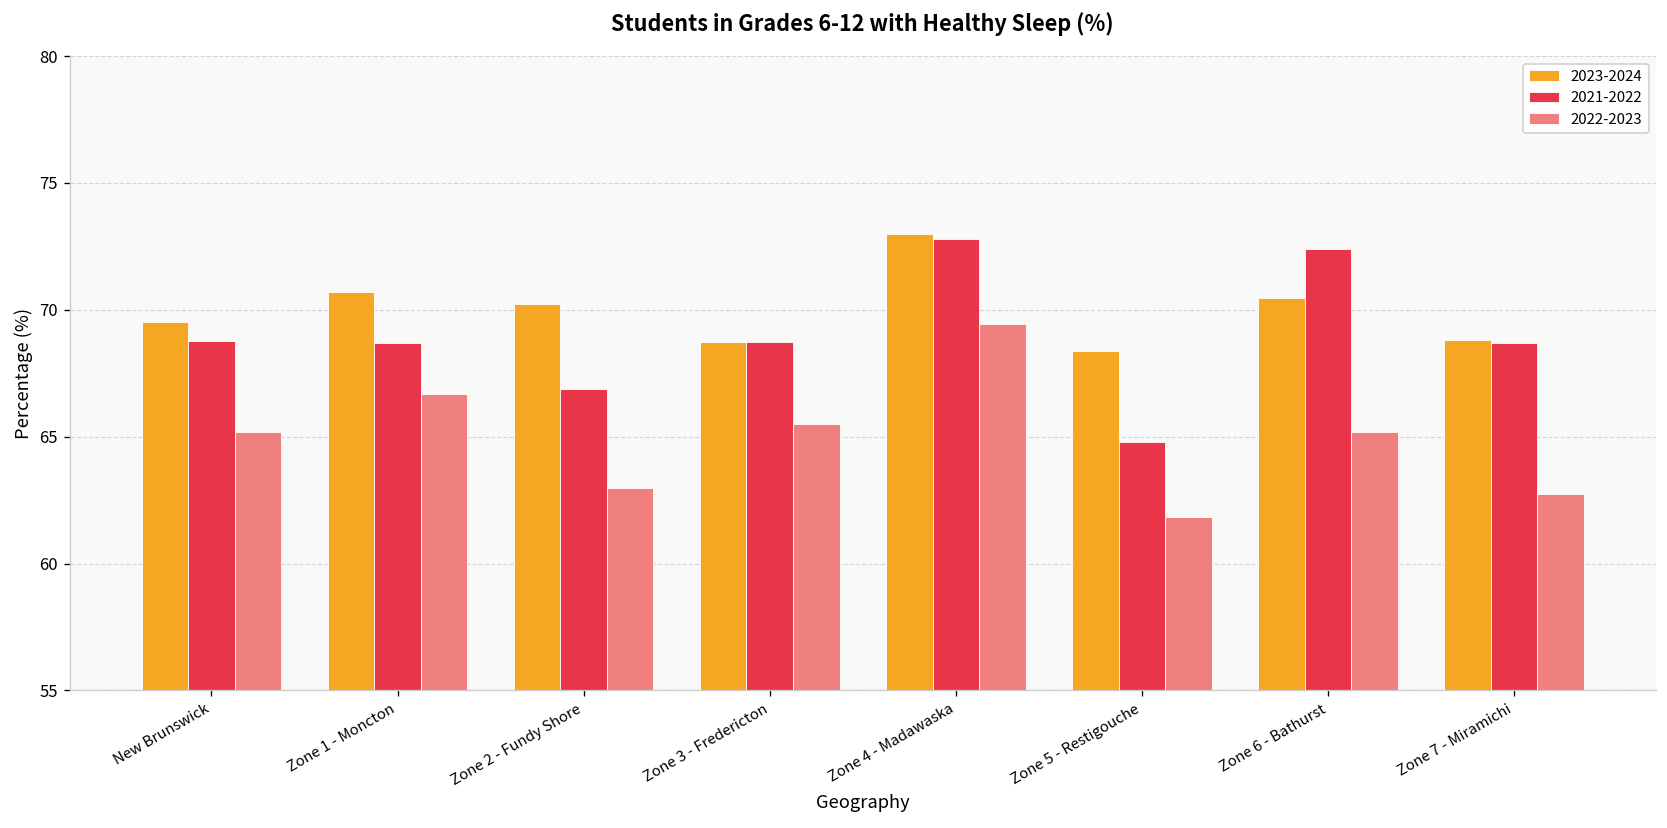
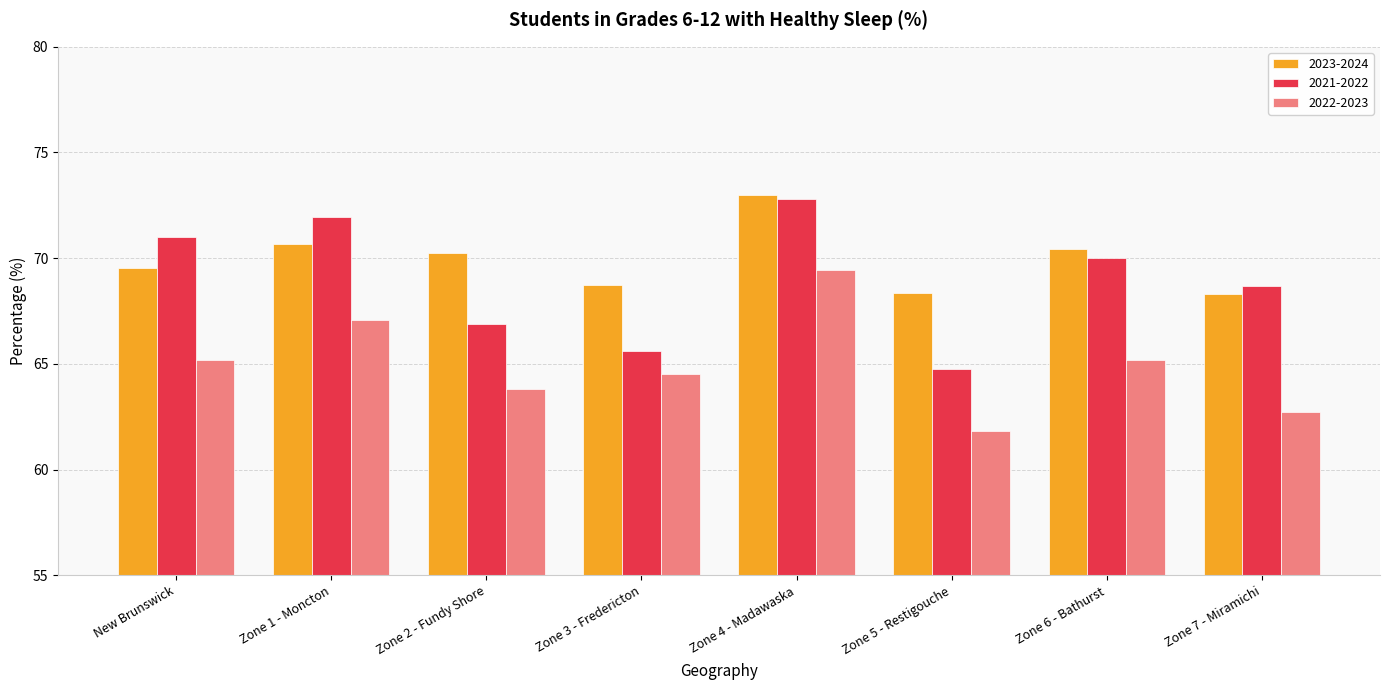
2021-2022, New Brunswick: 68.8 -> 71.0
2021-2022, Zone 1 - Moncton: 68.7 -> 72.0
2022-2023, Zone 1 - Moncton: 66.7 -> 67.1
2022-2023, Zone 2 - Fundy Shore: 63.0 -> 63.8
2021-2022, Zone 3 - Fredericton: 68.7 -> 65.6
2022-2023, Zone 3 - Fredericton: 65.5 -> 64.5
2021-2022, Zone 6 - Bathurst: 72.4 -> 70.0
2023-2024, Zone 7 - Miramichi: 68.8 -> 68.3
